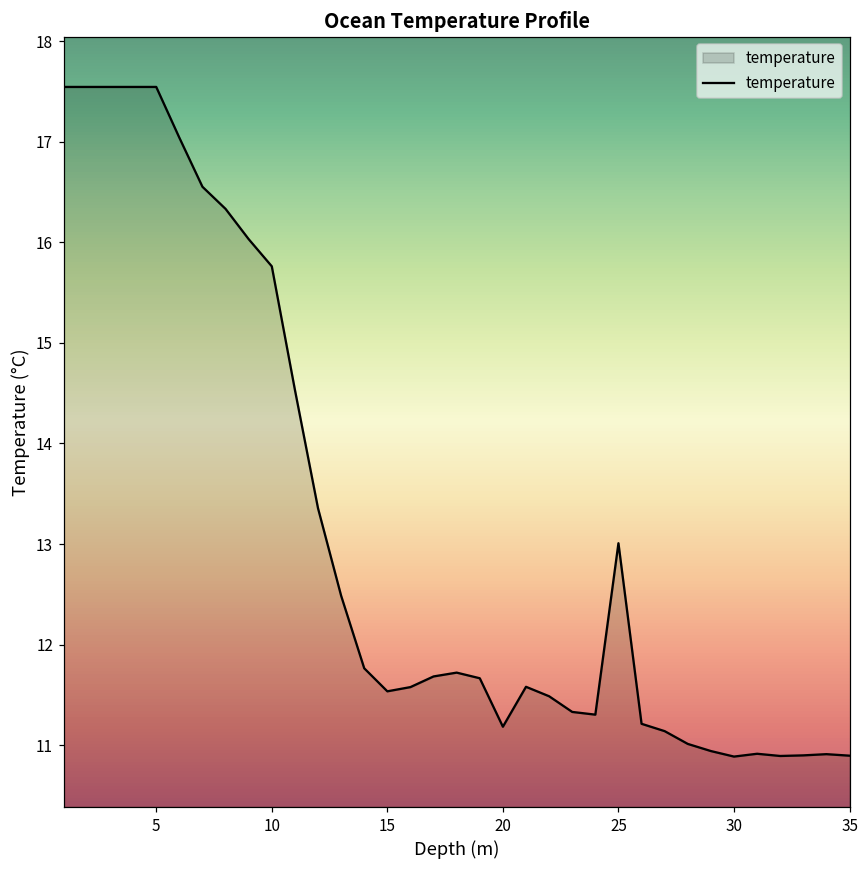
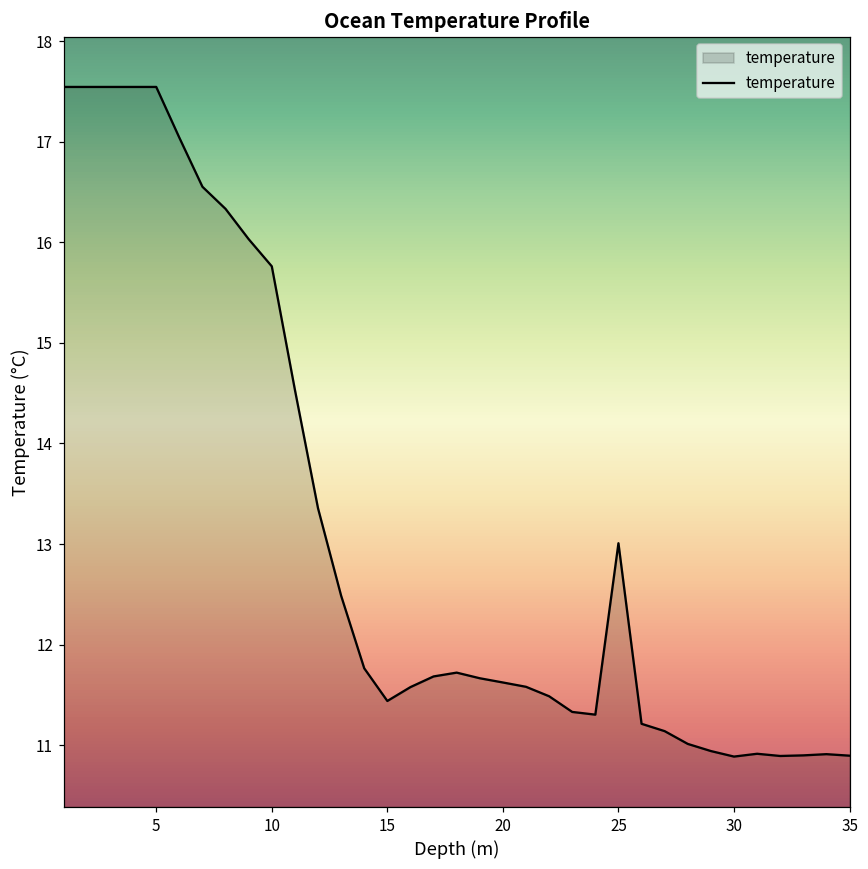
15: 11.5 -> 11.4
20: 11.2 -> 11.6
